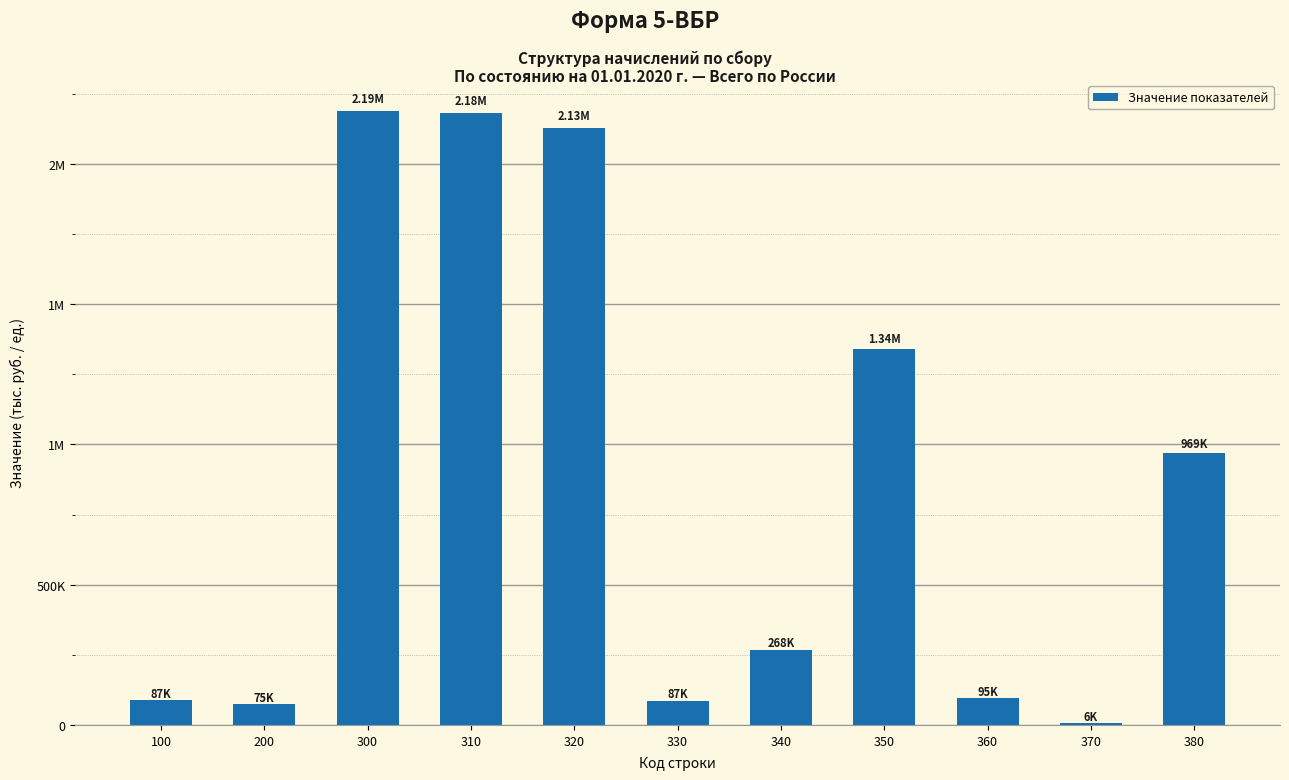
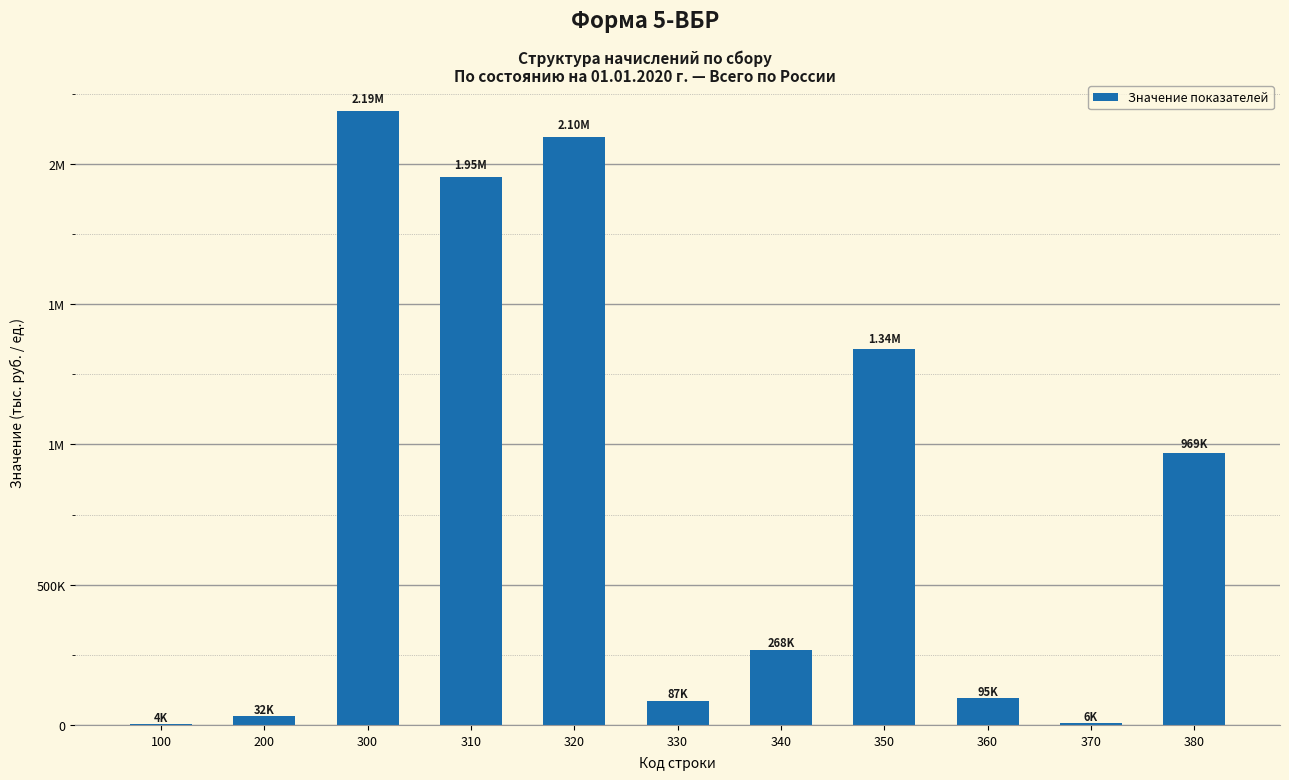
100: 87K -> 4K
200: 75K -> 32K
310: 2.18M -> 1.95M
320: 2.13M -> 2.10M
